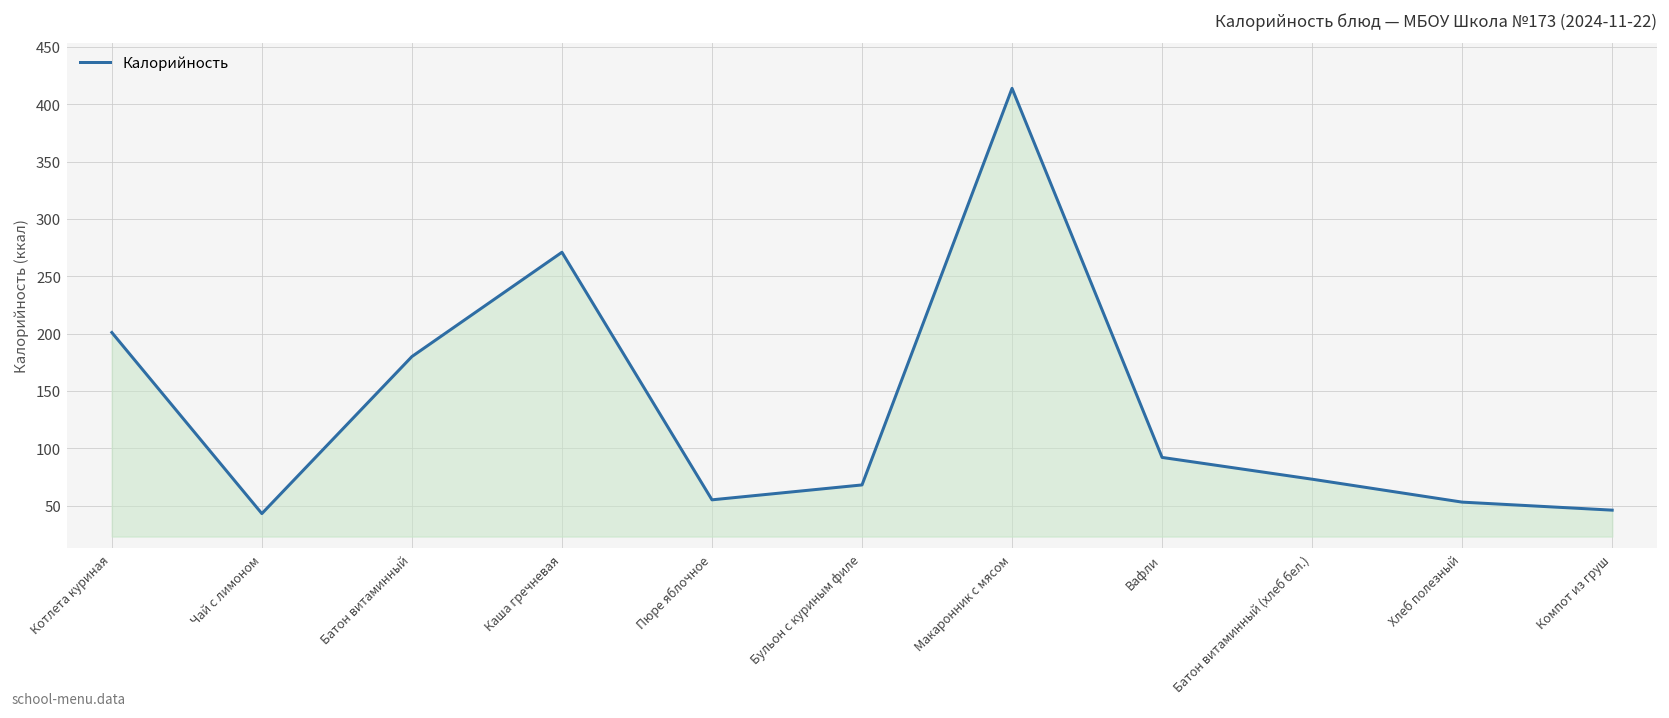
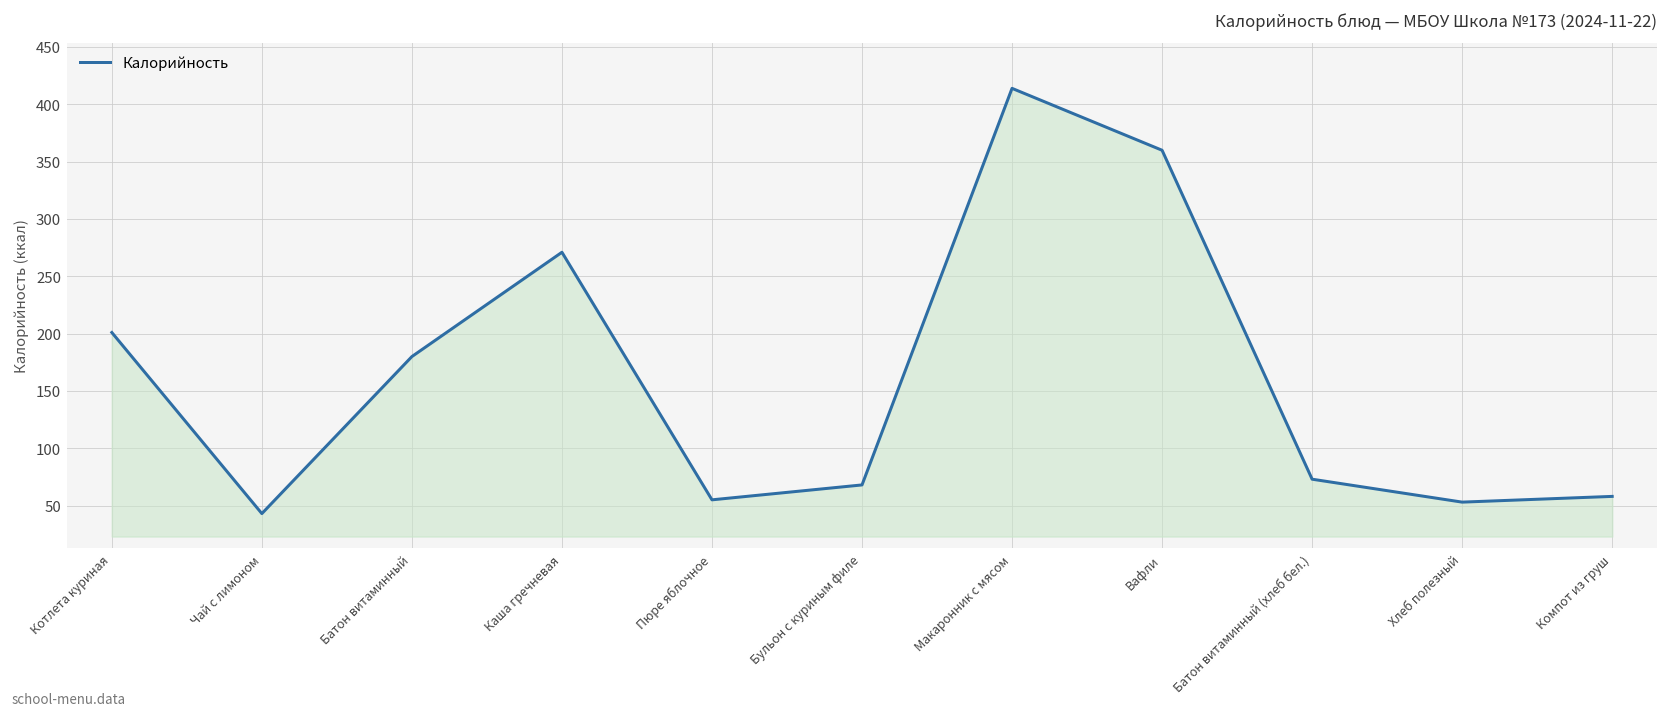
Вафли: 90 -> 360
Компот из груш: 50 -> 60
